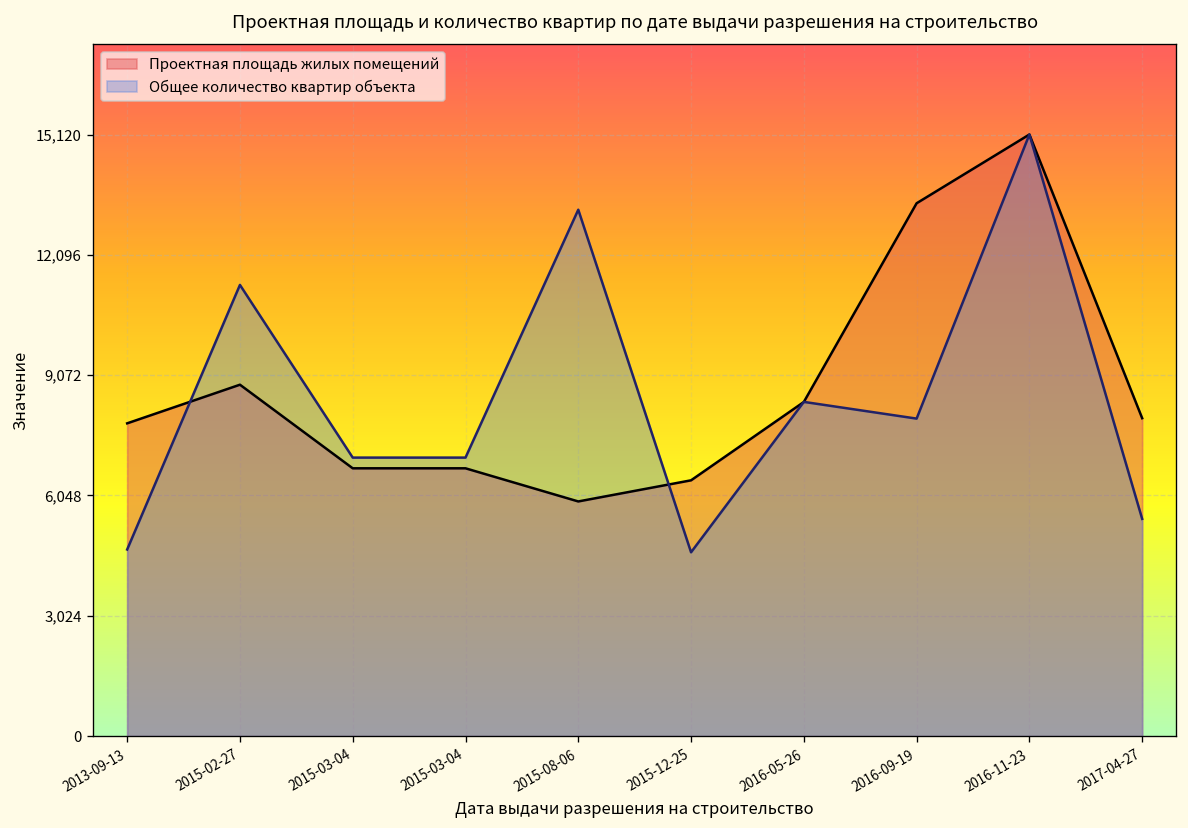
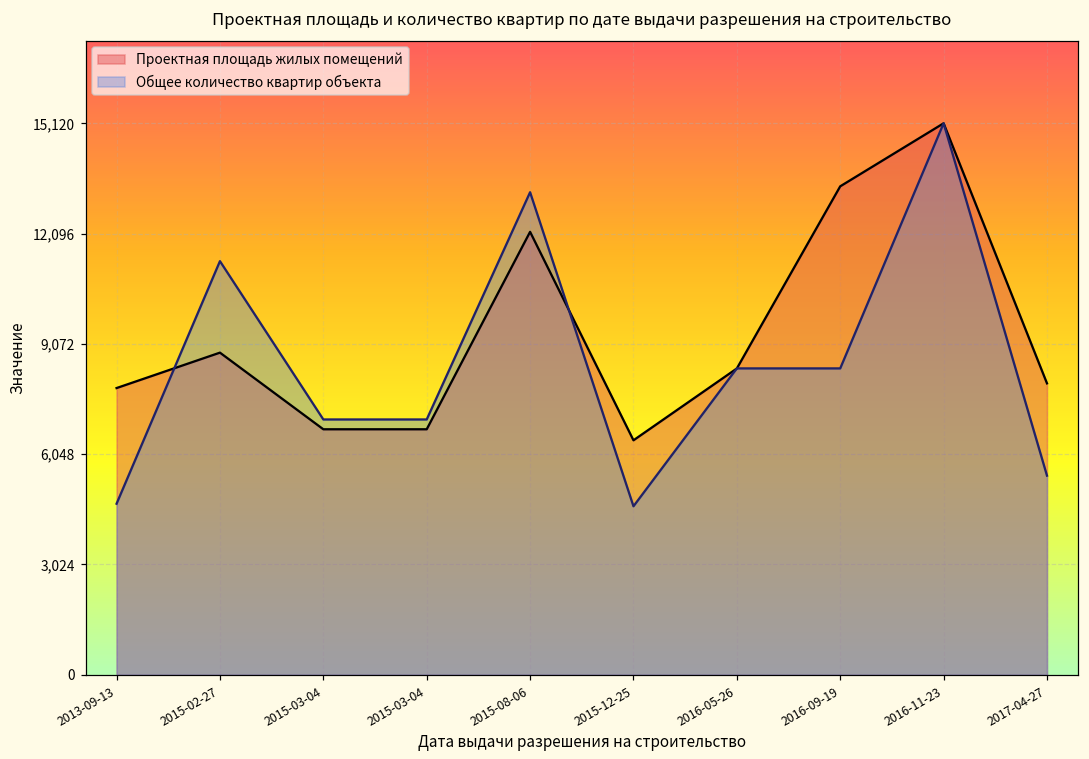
Проектная площадь жилых помещений, 2015-08-06: 5,900 -> 12,100
Общее количество квартир объекта, 2016-09-19: 8,000 -> 8,400
